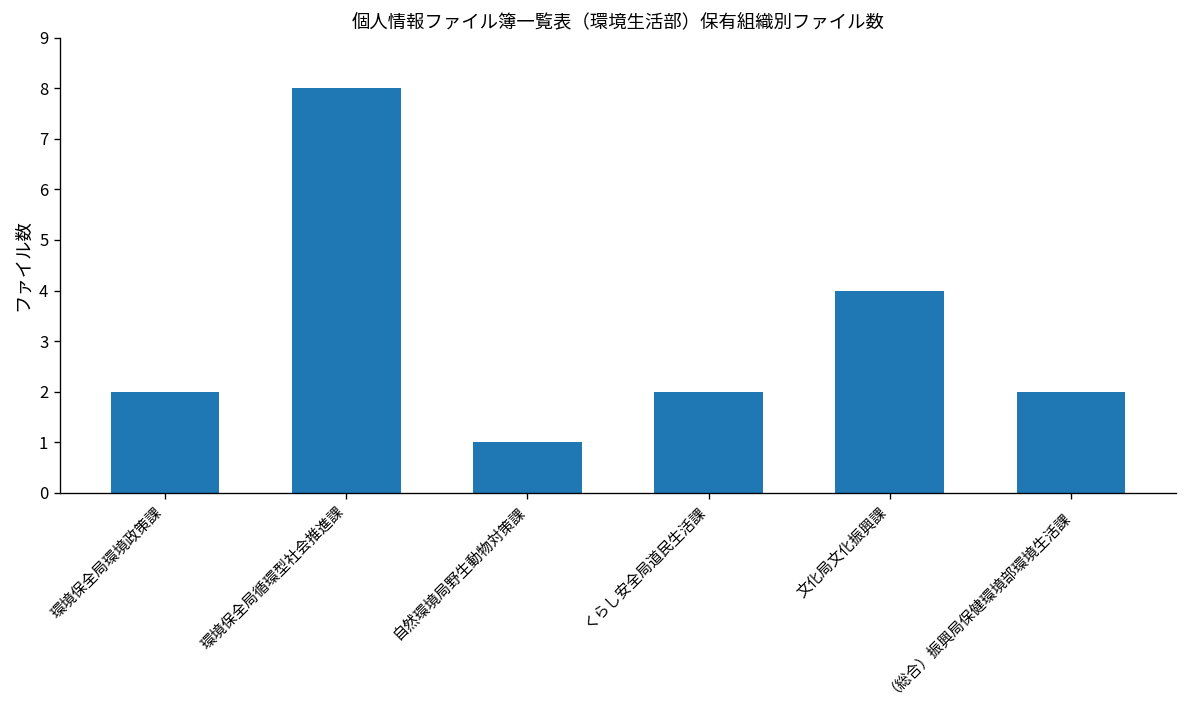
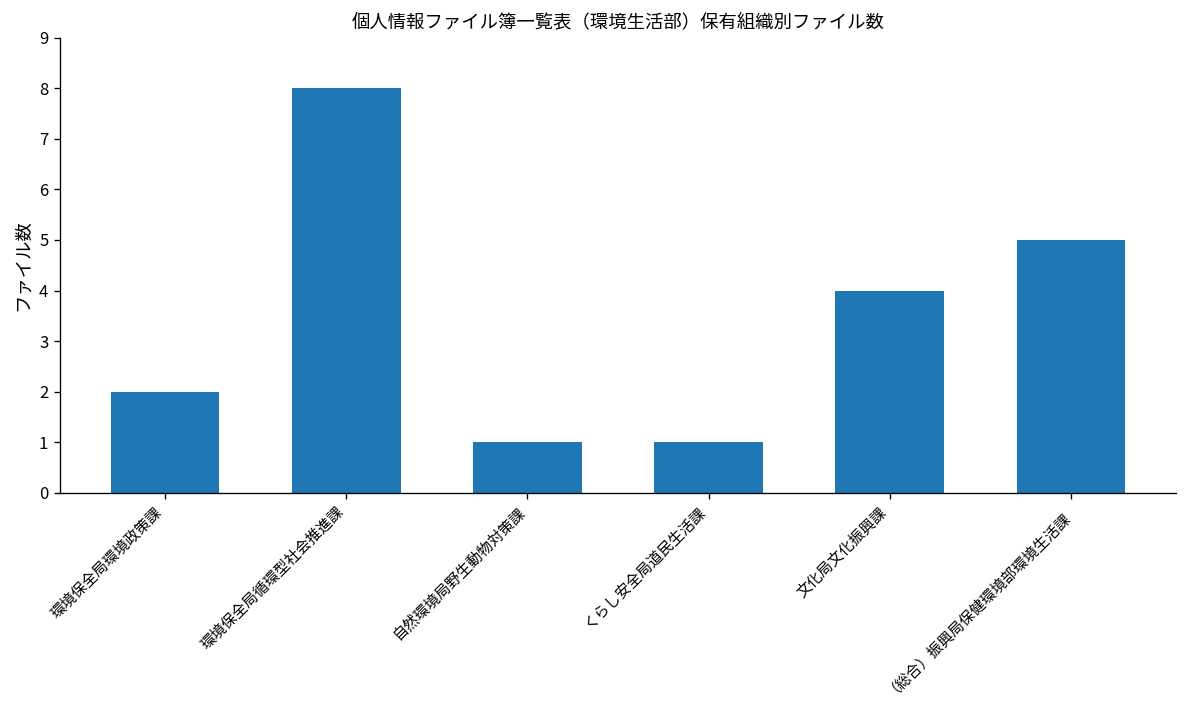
くらし安全局道民生活課: 2 -> 1
（総合）振興局保健環境部環境生活課: 2 -> 5
